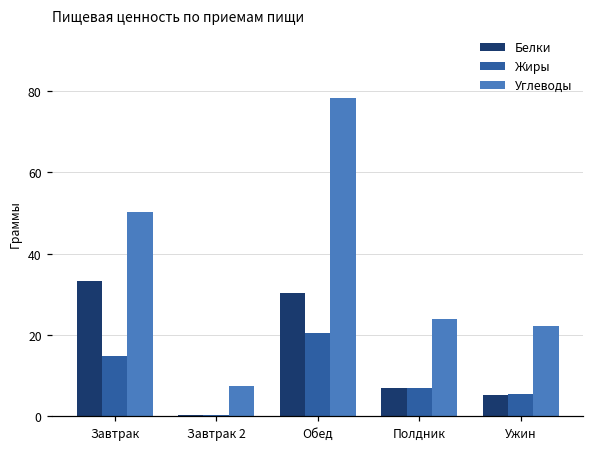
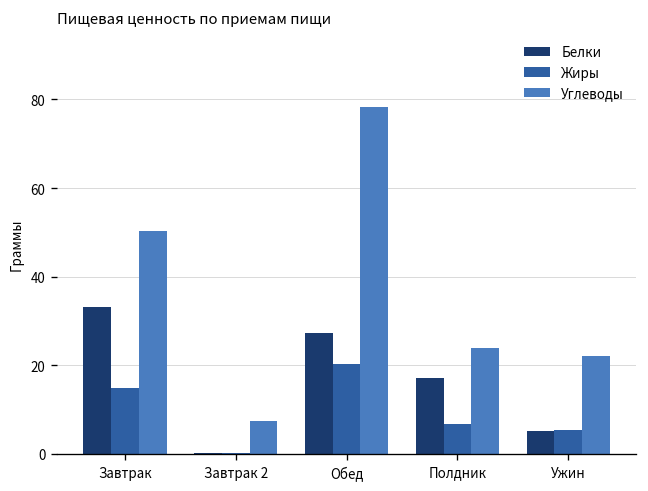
Белки, Обед: 30 -> 27
Белки, Полдник: 7 -> 17
